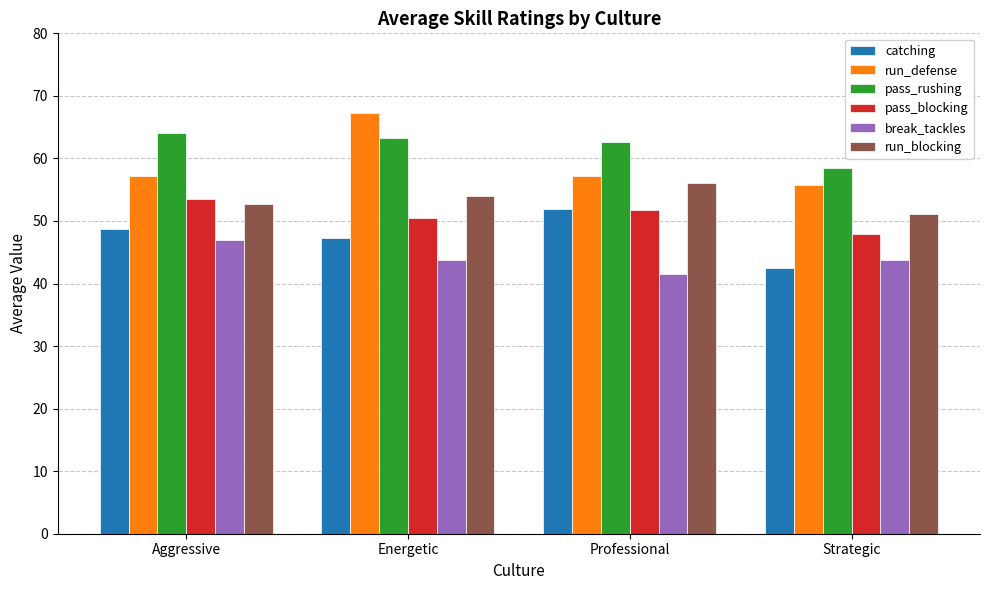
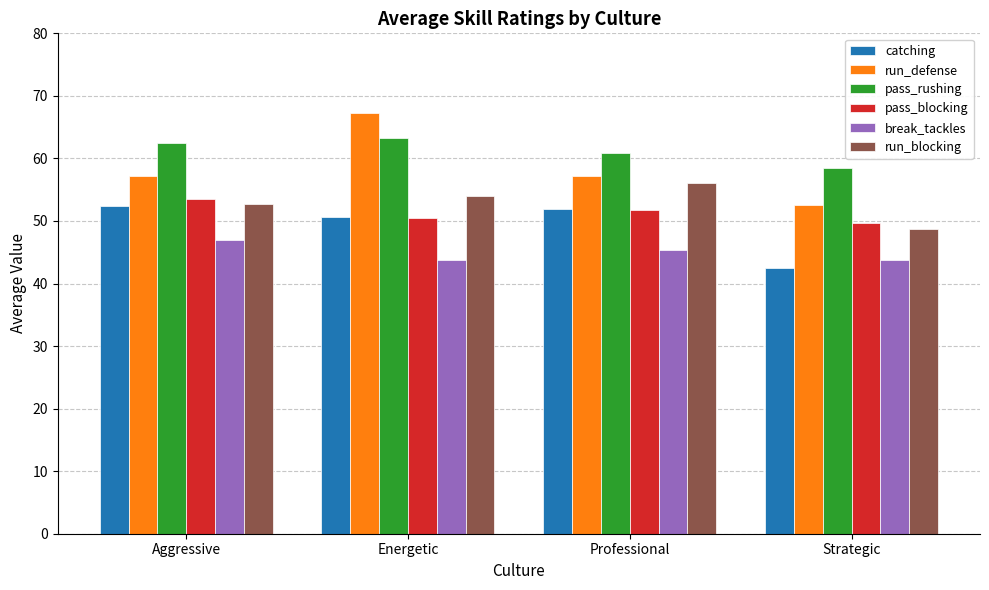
catching, Aggressive: 49 -> 52
pass_rushing, Aggressive: 64 -> 63
catching, Energetic: 47 -> 51
pass_rushing, Professional: 63 -> 61
break_tackles, Professional: 42 -> 45
run_defense, Strategic: 56 -> 53
pass_blocking, Strategic: 48 -> 50
run_blocking, Strategic: 51 -> 49
